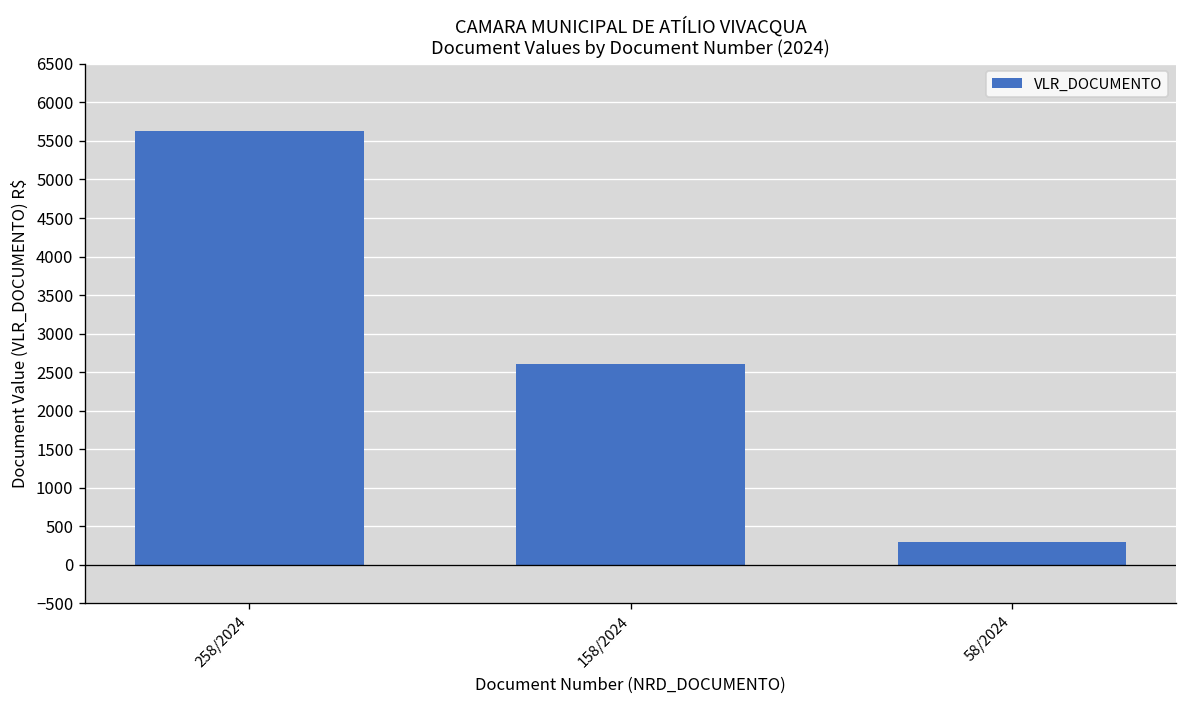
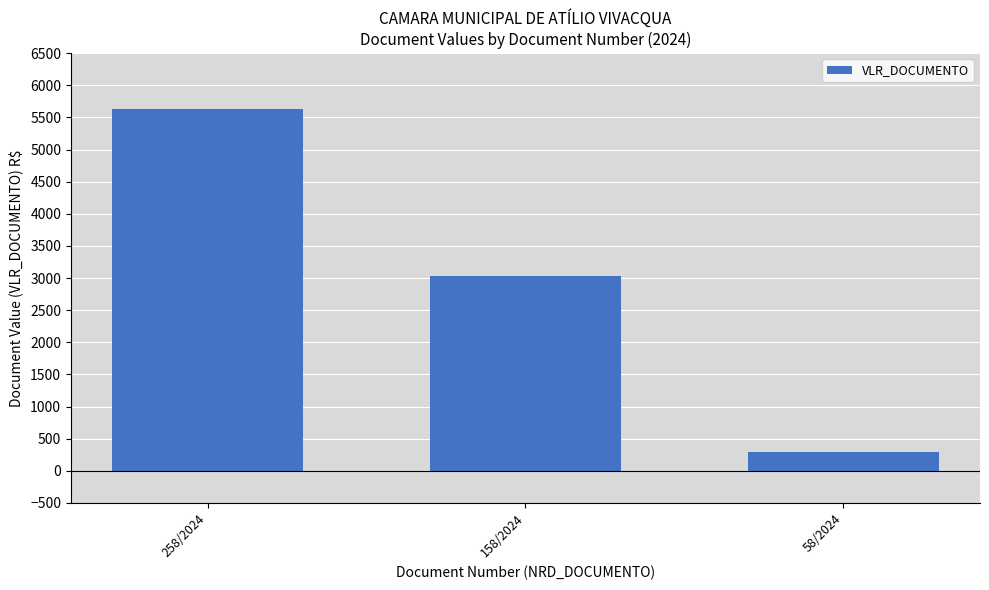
158/2024: 2600 -> 3000
